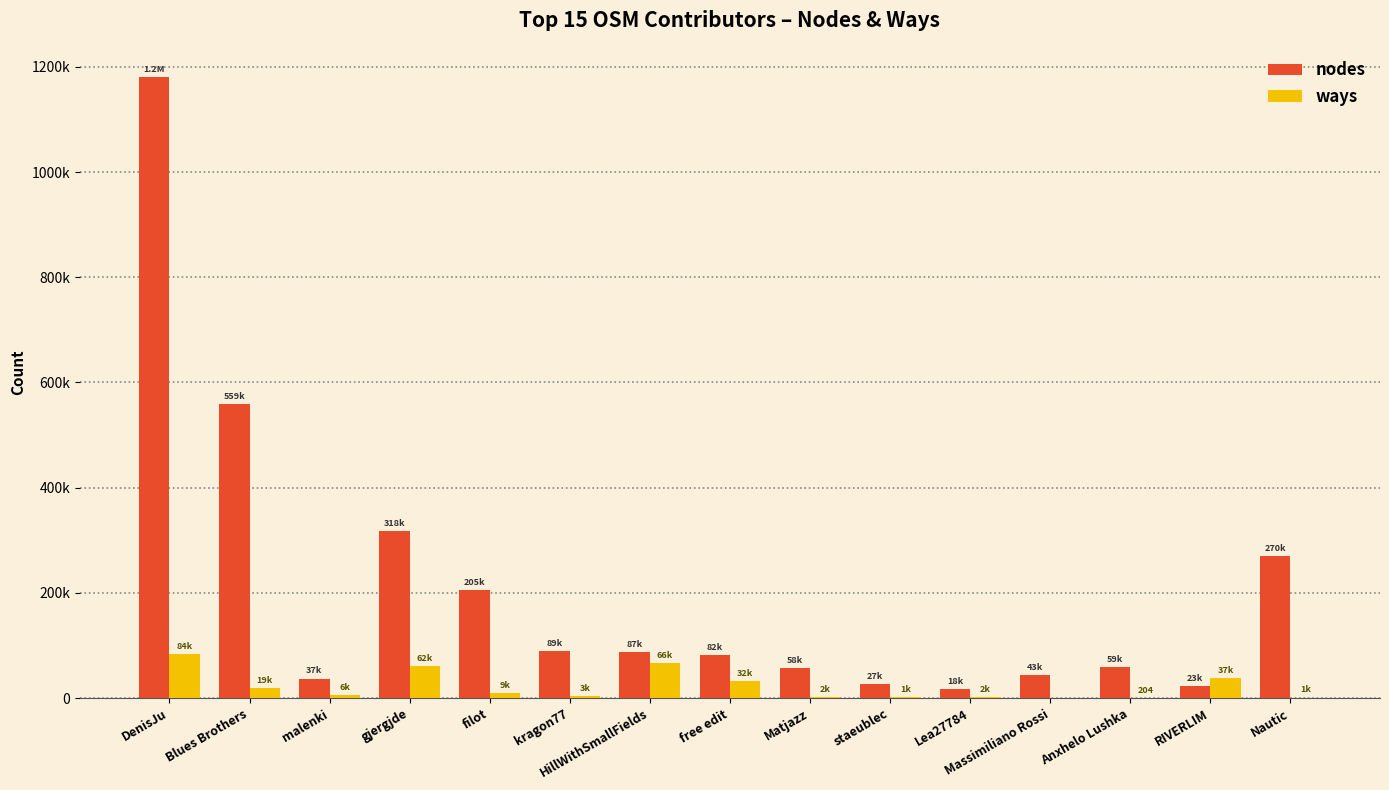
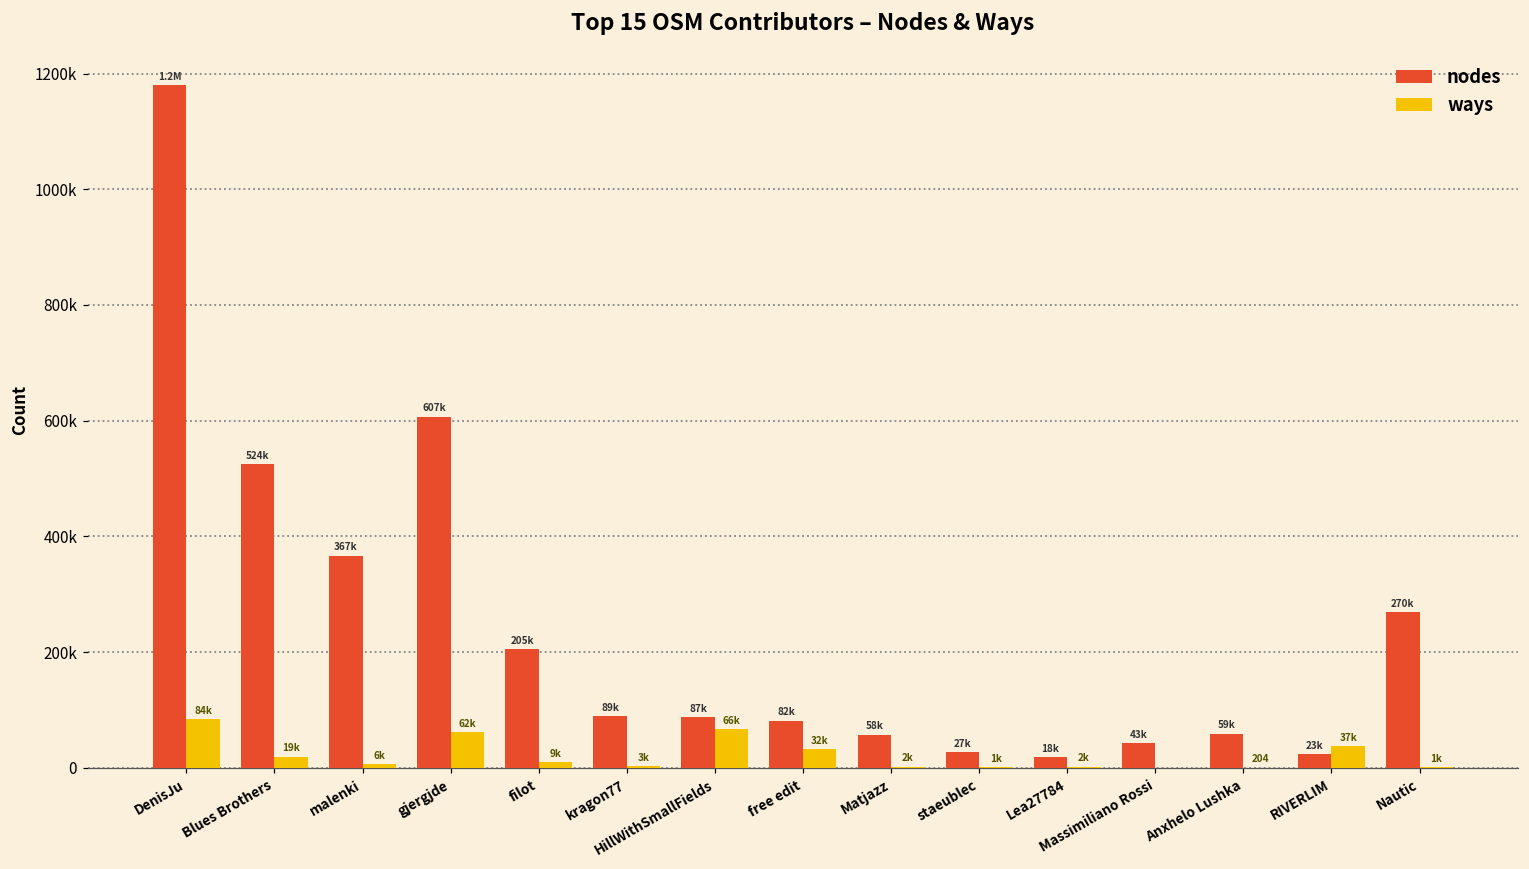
nodes, Blues Brothers: 559k -> 524k
nodes, malenki: 37k -> 367k
nodes, gjergjde: 318k -> 607k
